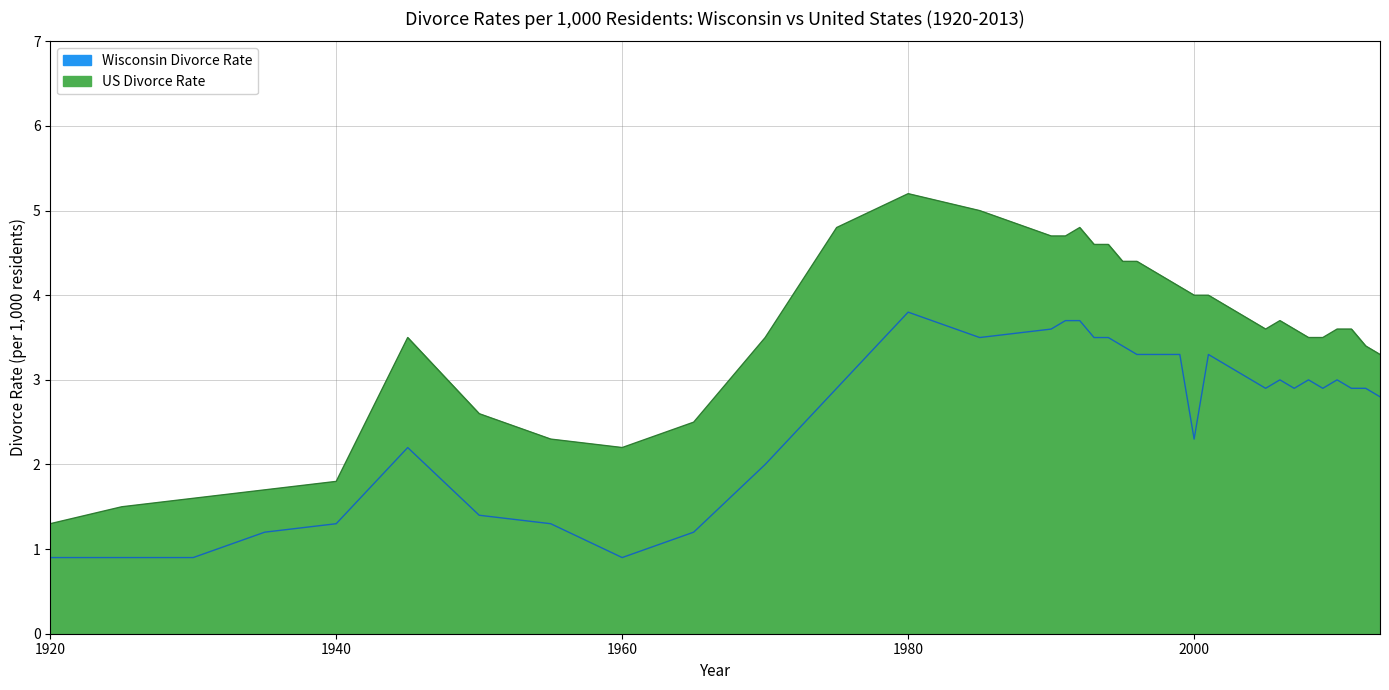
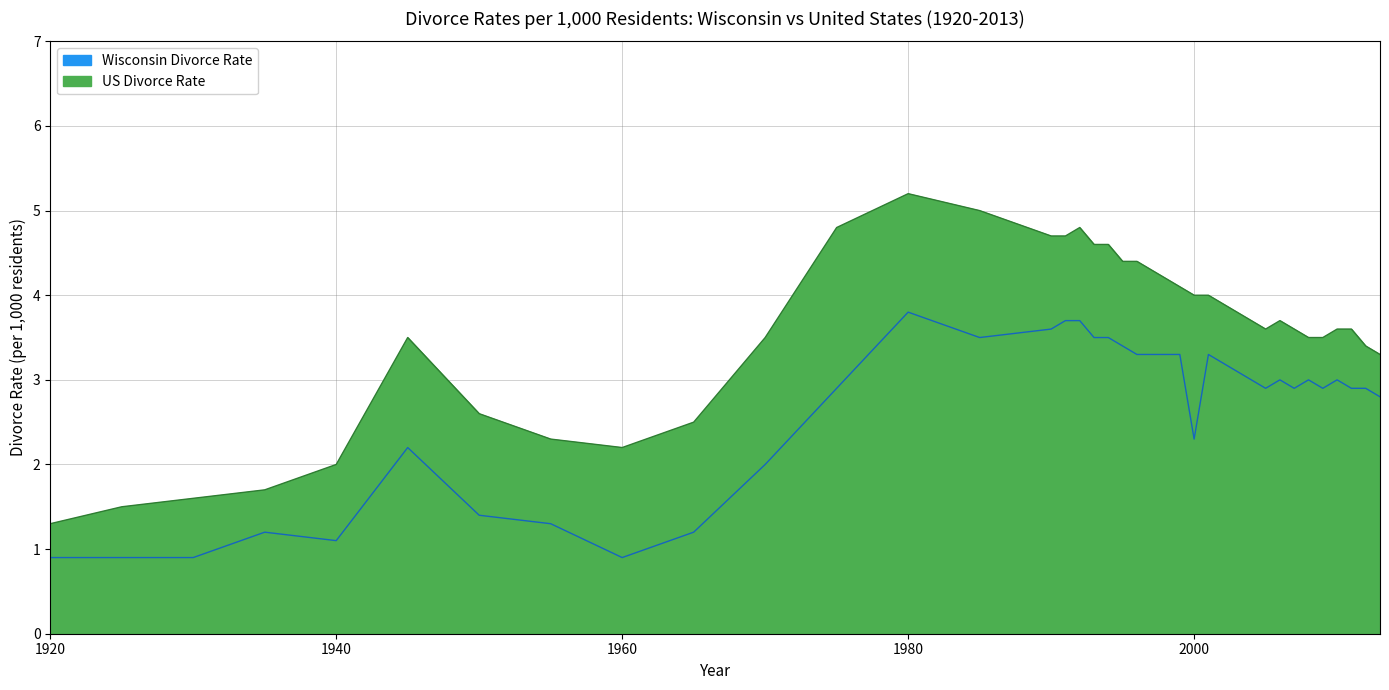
Wisconsin Divorce Rate, 1940: 1.3 -> 1.1
US Divorce Rate, 1940: 1.8 -> 2.0
